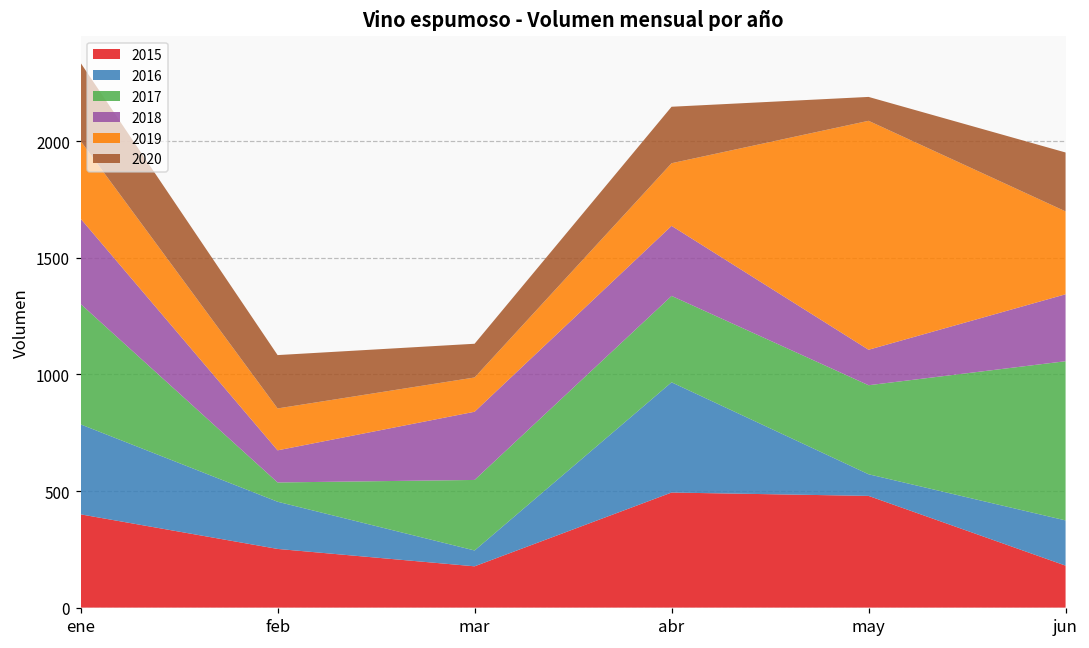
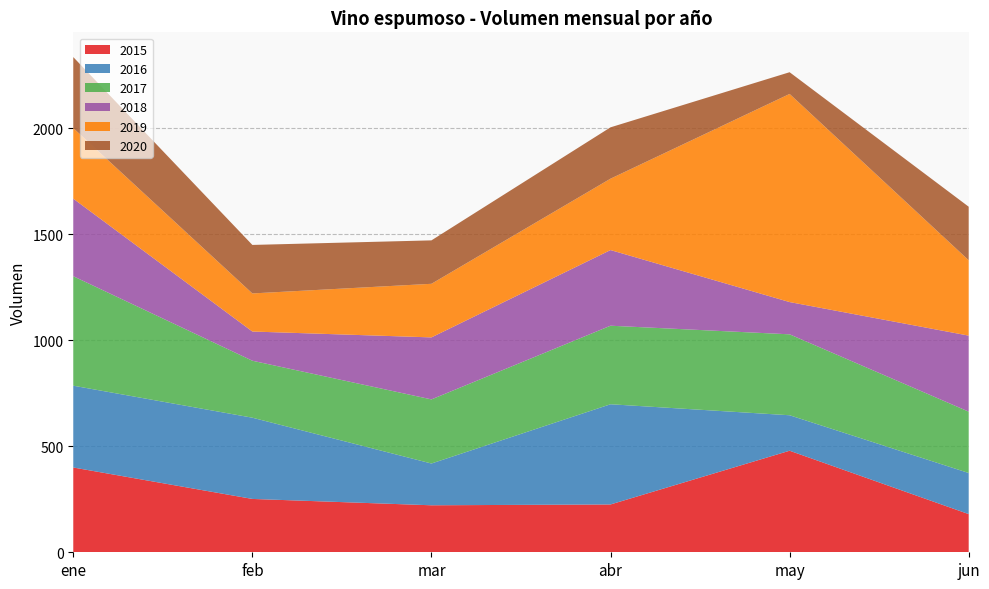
2016, feb: 200 -> 380
2017, feb: 80 -> 270
2015, mar: 180 -> 220
2016, mar: 70 -> 200
2019, mar: 150 -> 250
2020, mar: 140 -> 200
2015, abr: 490 -> 230
2018, abr: 300 -> 360
2019, abr: 270 -> 340
2016, may: 90 -> 170
2017, jun: 680 -> 290
2018, jun: 290 -> 360
